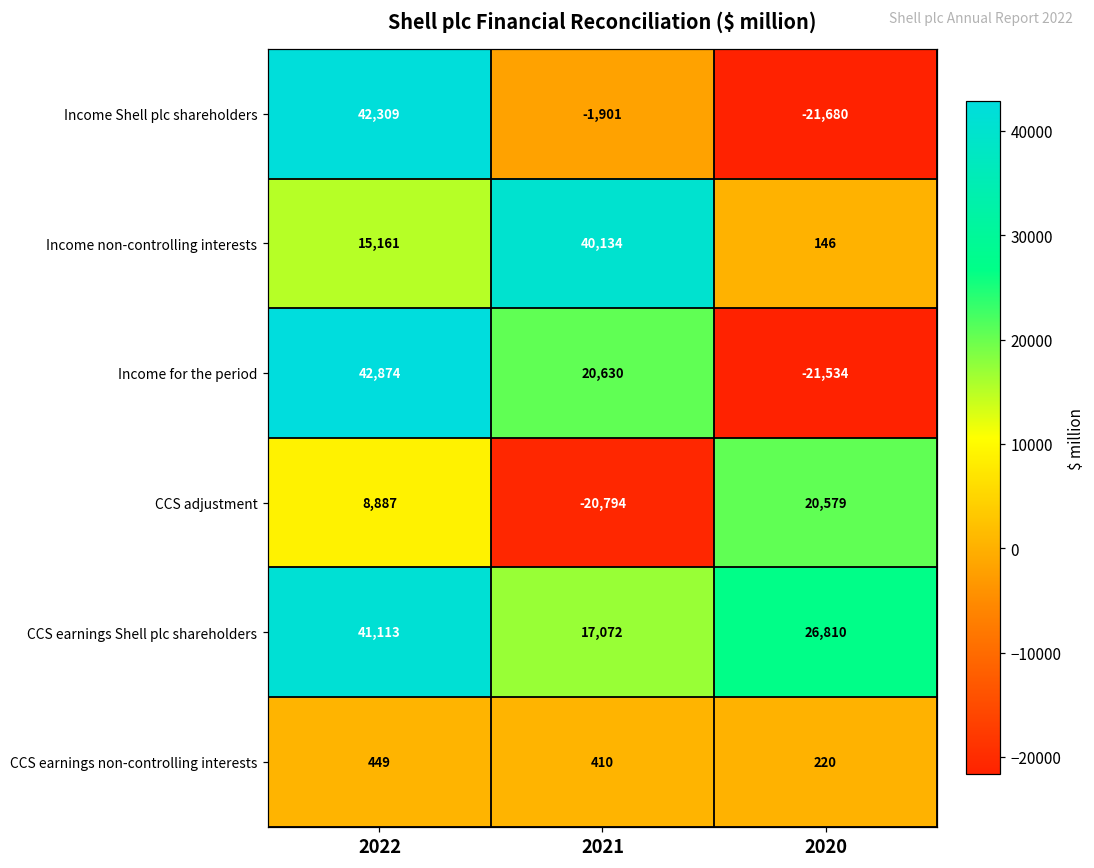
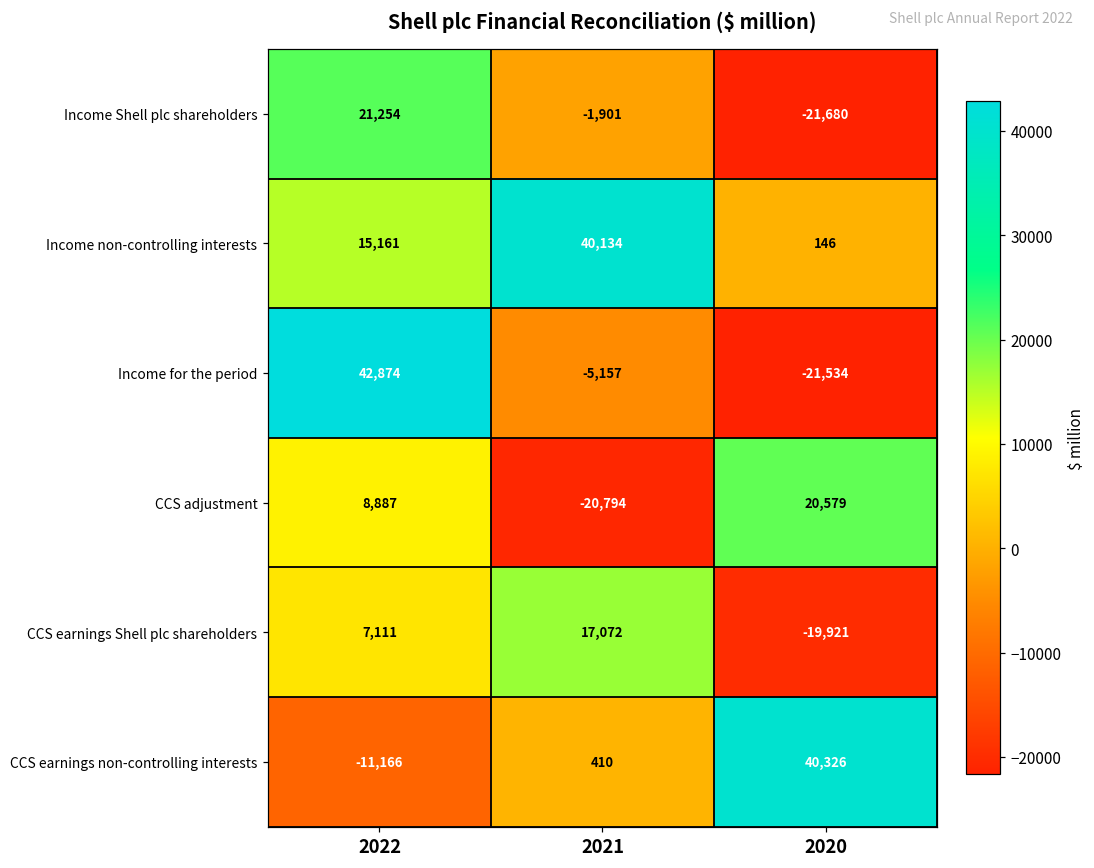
Income Shell plc shareholders, 2022: 42,309 -> 21,254
Income for the period, 2021: 20,630 -> -5,157
CCS earnings Shell plc shareholders, 2022: 41,113 -> 7,111
CCS earnings Shell plc shareholders, 2020: 26,810 -> -19,921
CCS earnings non-controlling interests, 2022: 449 -> -11,166
CCS earnings non-controlling interests, 2020: 220 -> 40,326
